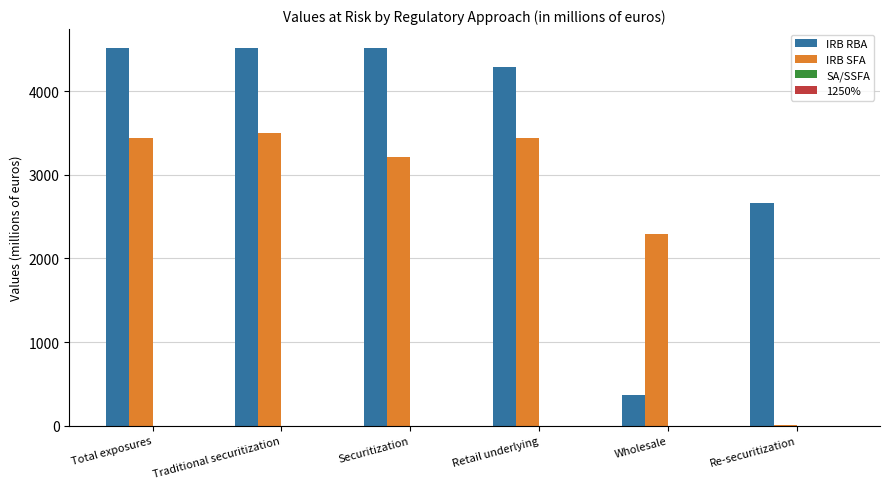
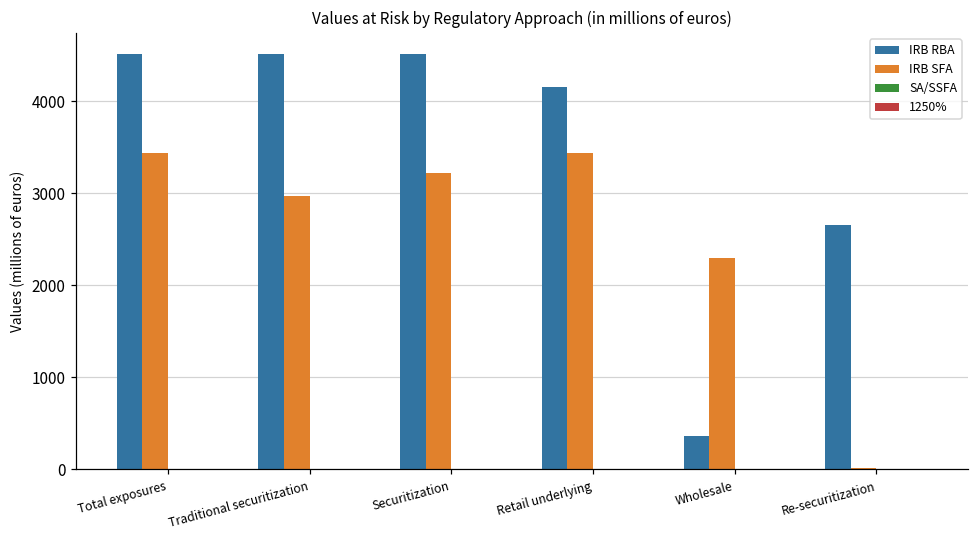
IRB SFA, Traditional securitization: 3500 -> 3000
IRB RBA, Retail underlying: 4300 -> 4200
